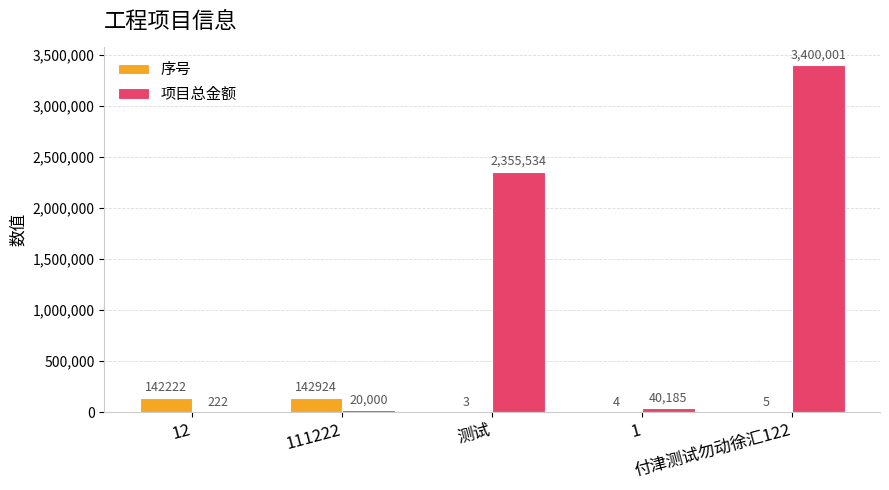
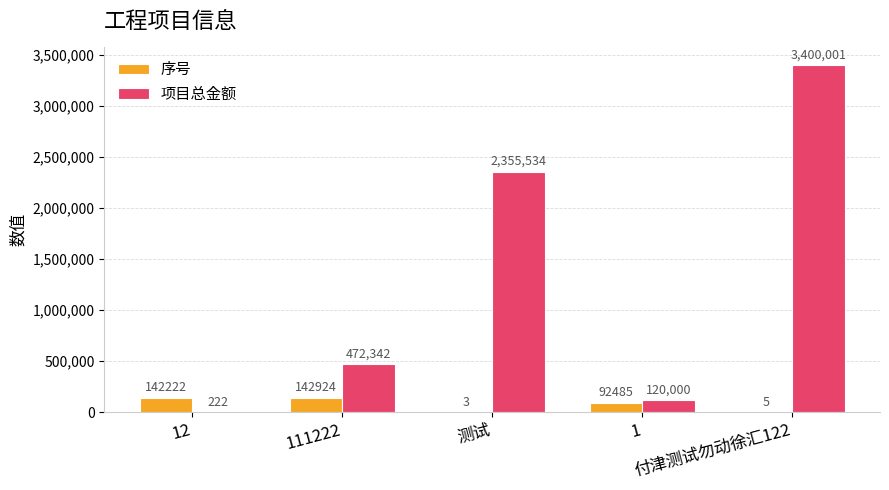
项目总金额, 111222: 20,000 -> 472,342
序号, 1: 4 -> 92485
项目总金额, 1: 40,185 -> 120,000
